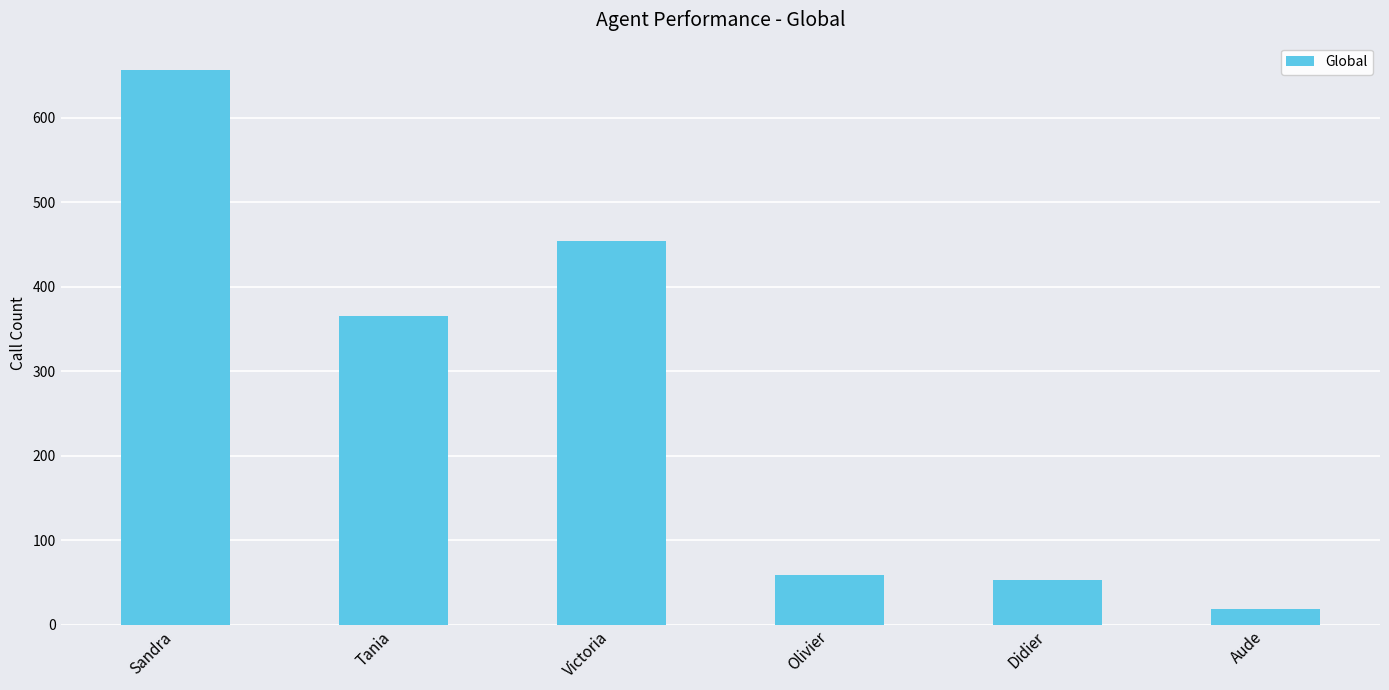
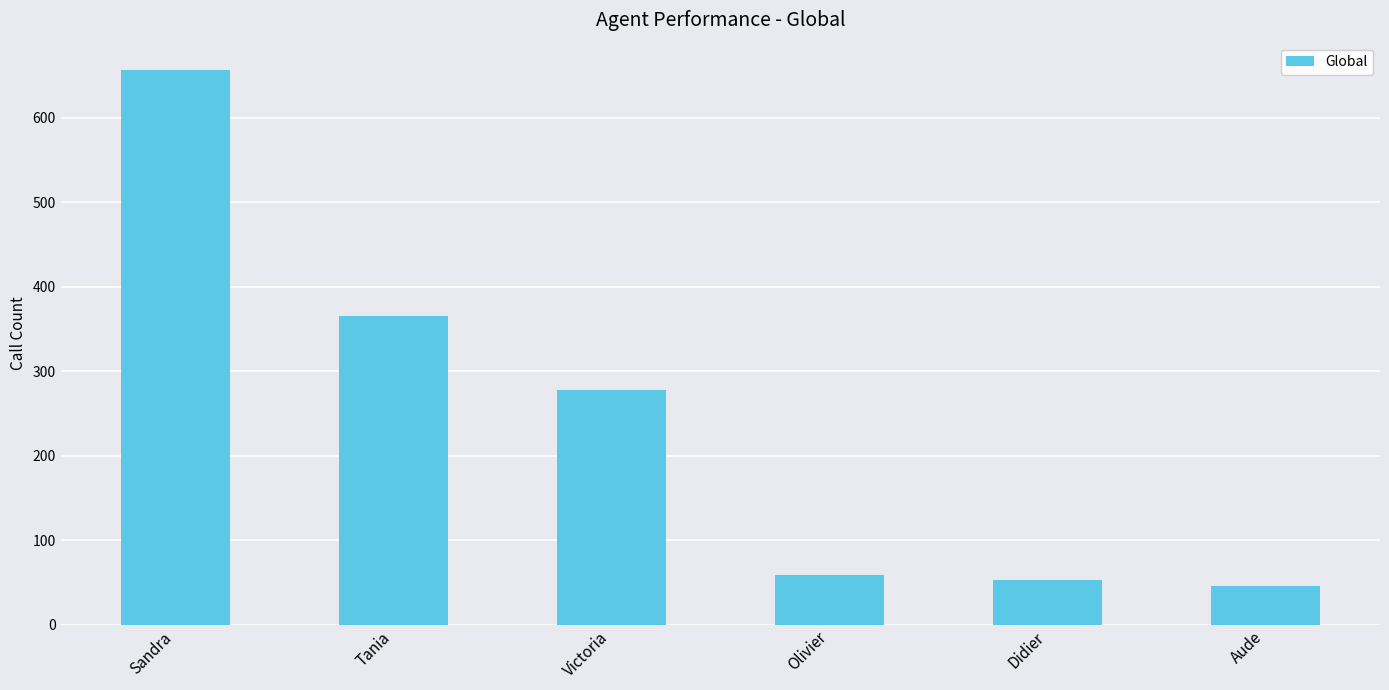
Victoria: 450 -> 280
Aude: 20 -> 50
